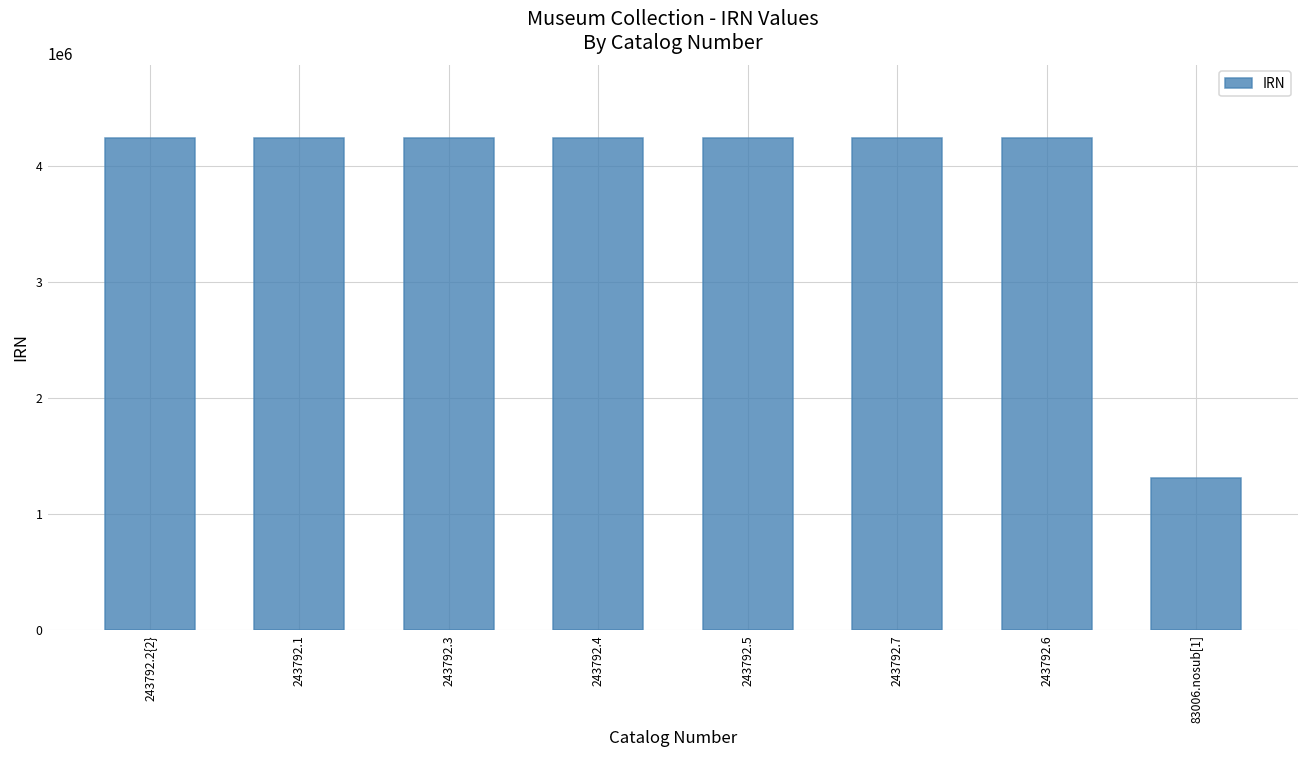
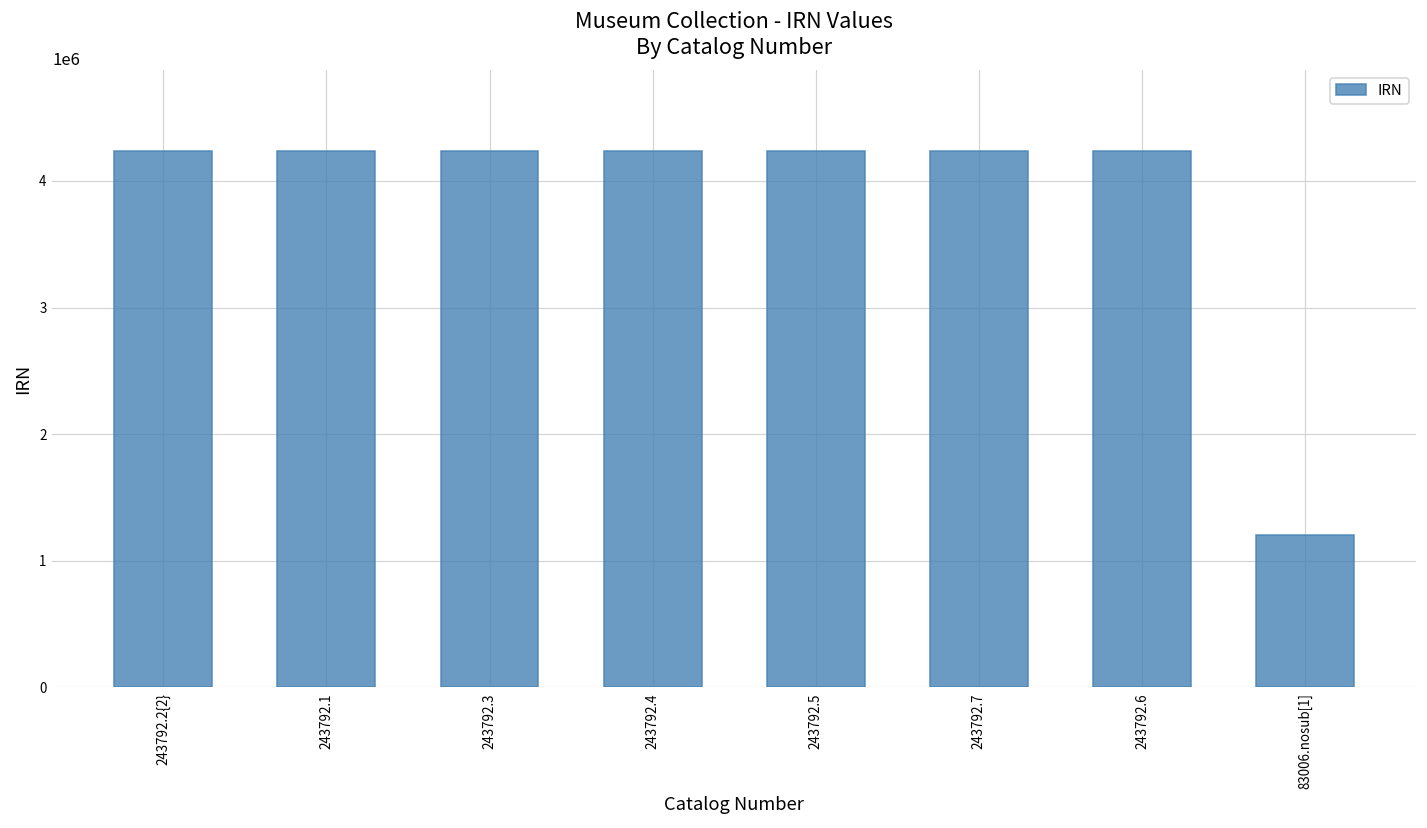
83006.nosub[1]: 1310000 -> 1200000
